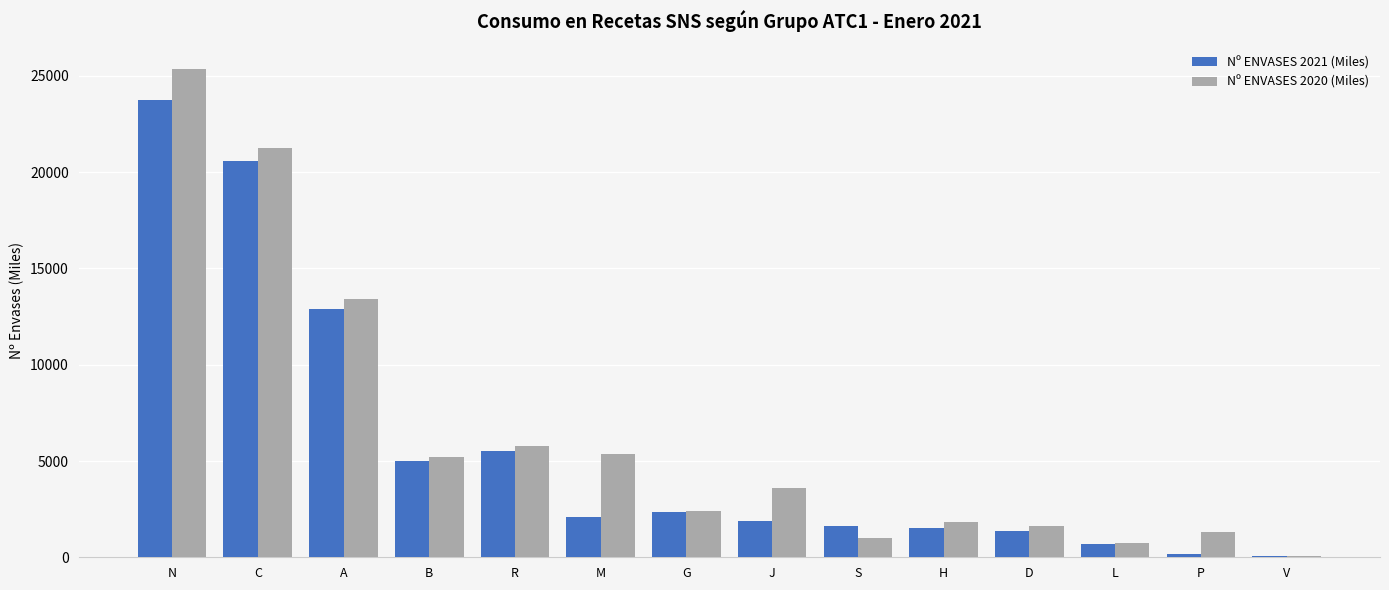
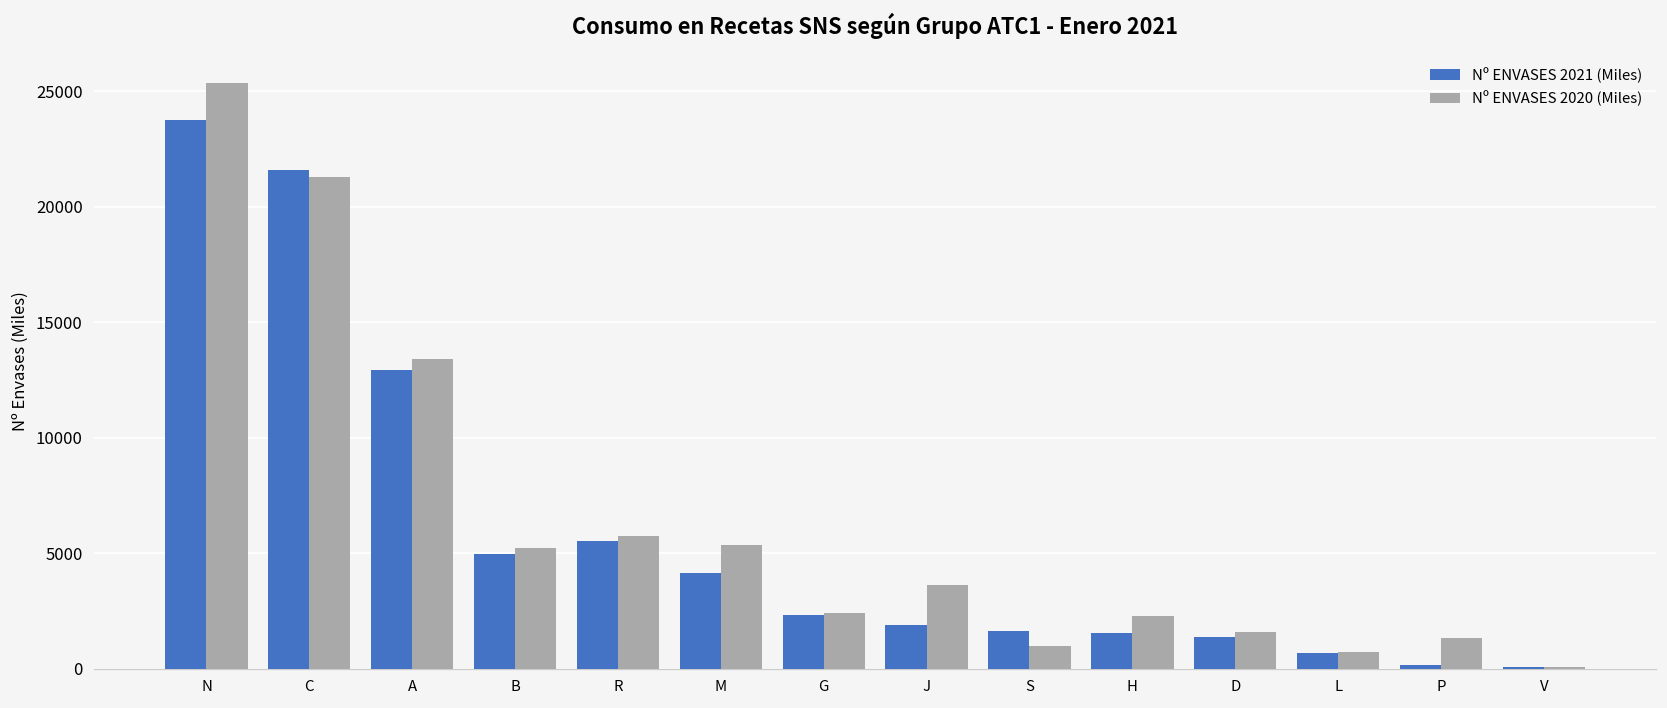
Nº ENVASES 2021 (Miles), C: 20600 -> 21600
Nº ENVASES 2021 (Miles), M: 2100 -> 4100
Nº ENVASES 2020 (Miles), H: 1800 -> 2300
